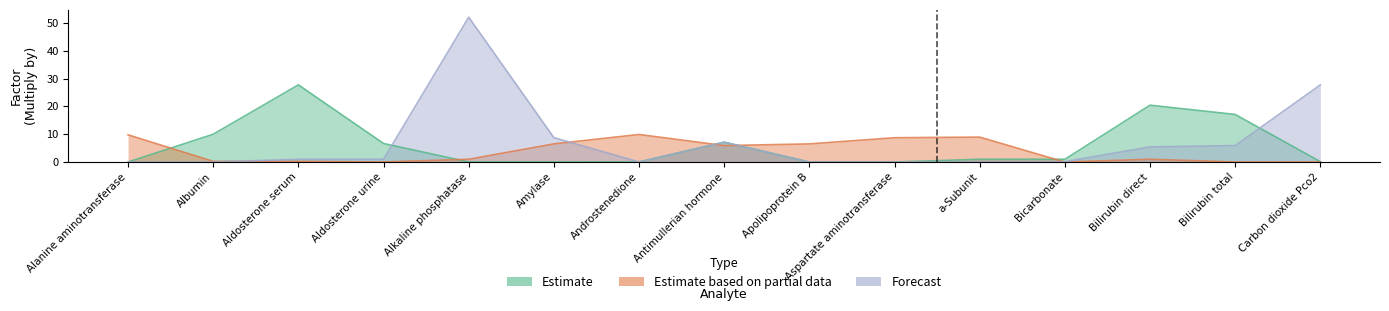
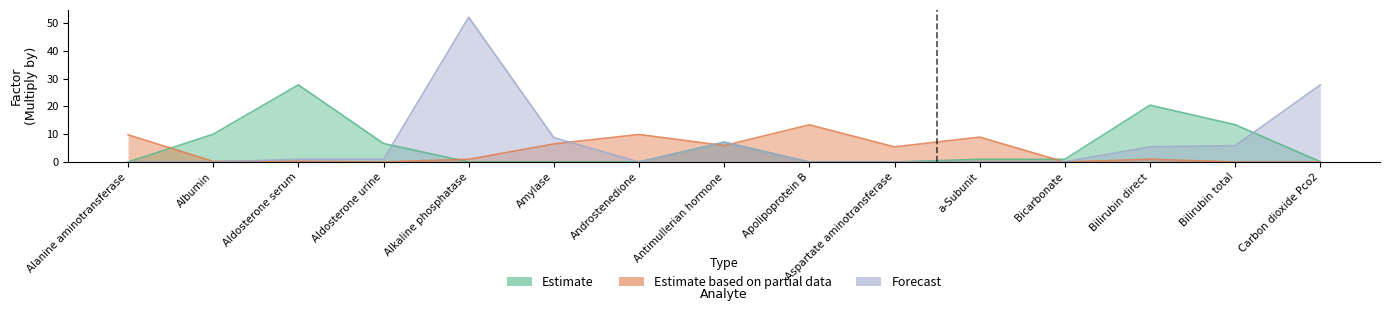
Estimate based on partial data, Apolipoprotein B: 7 -> 13
Estimate based on partial data, Aspartate aminotransferase: 9 -> 5
Estimate, Bilirubin total: 17 -> 13
